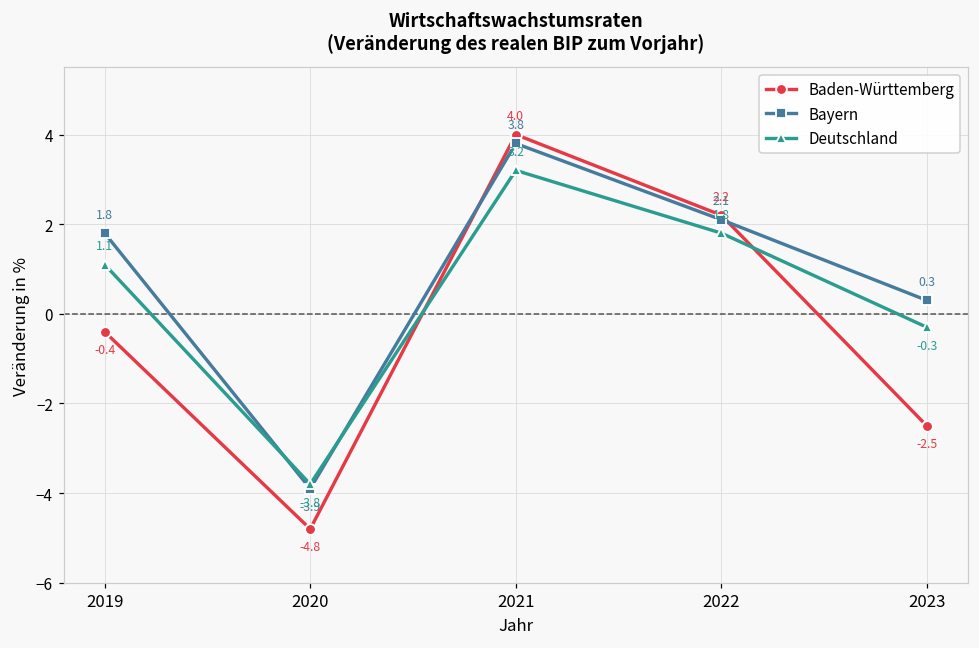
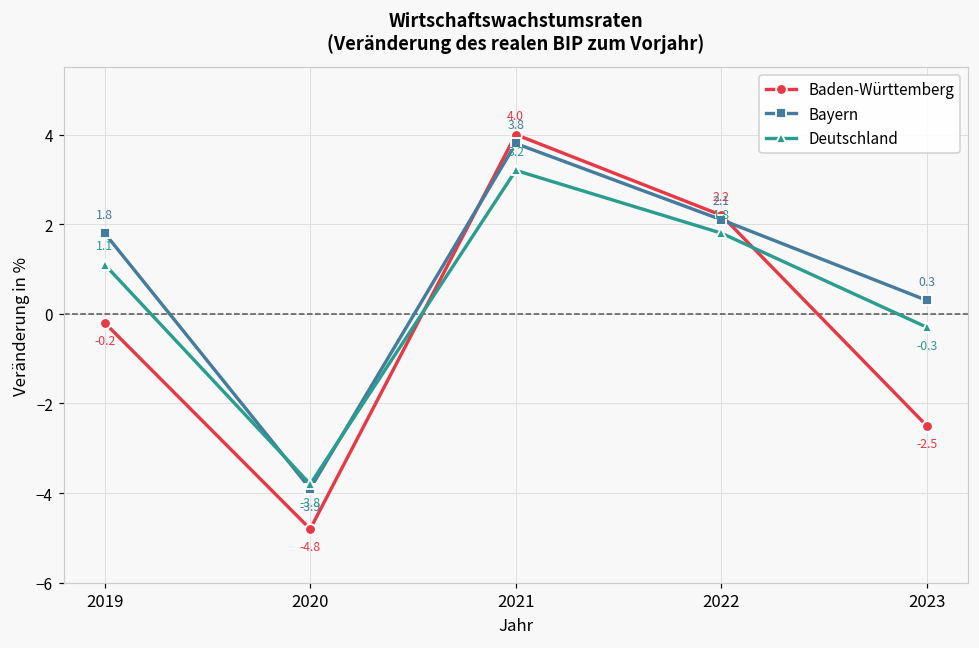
Baden-Württemberg, 2019: -0.4 -> -0.2
